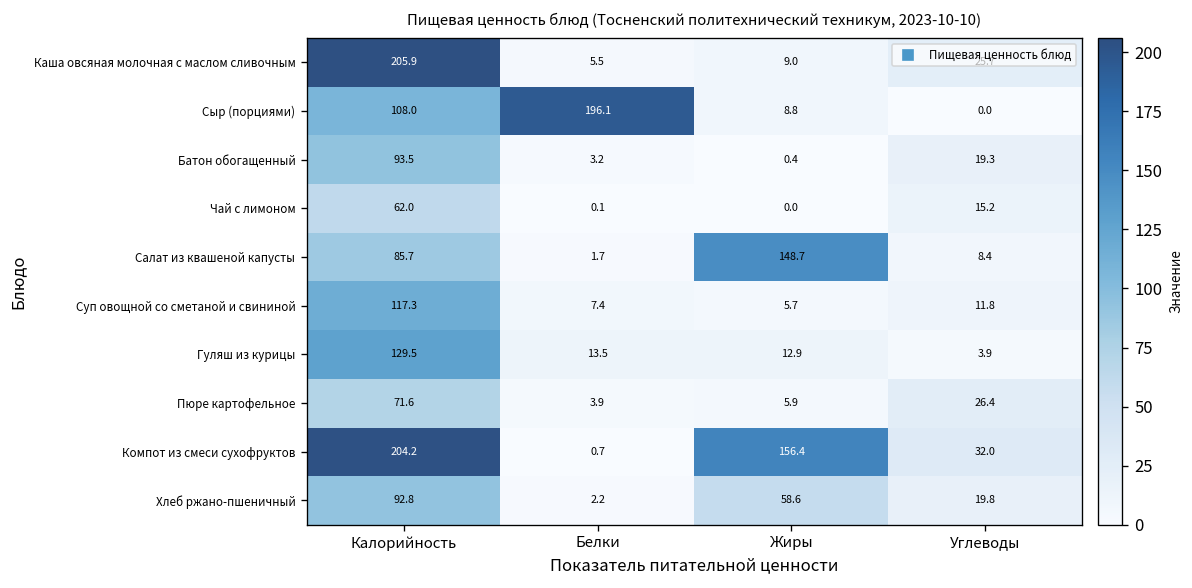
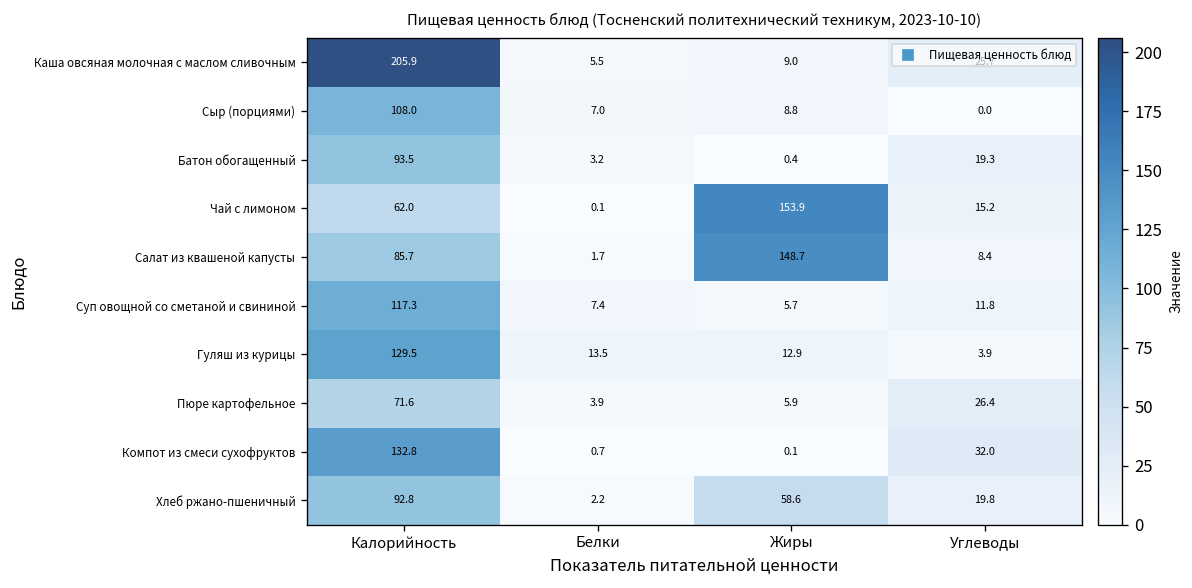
Сыр (порциями), Белки: 196.1 -> 7.0
Чай с лимоном, Жиры: 0.0 -> 153.9
Компот из смеси сухофруктов, Калорийность: 204.2 -> 132.8
Компот из смеси сухофруктов, Жиры: 156.4 -> 0.1
